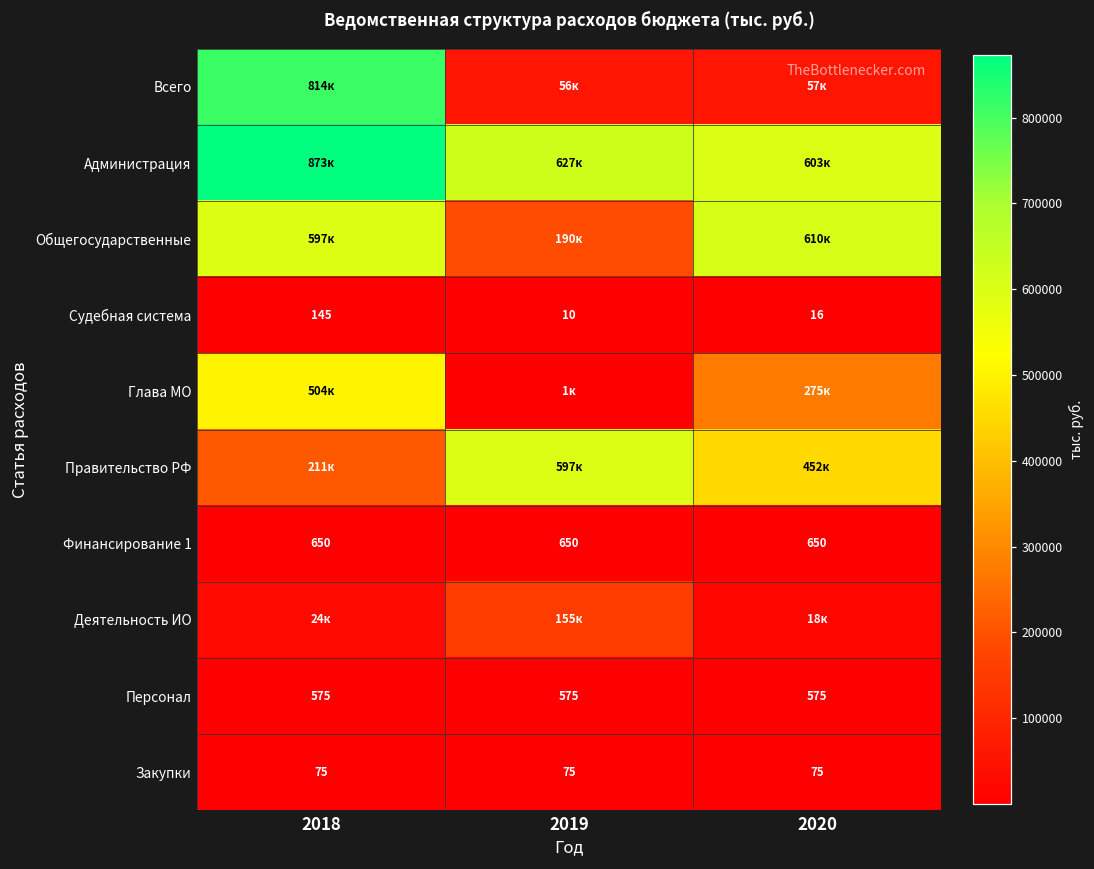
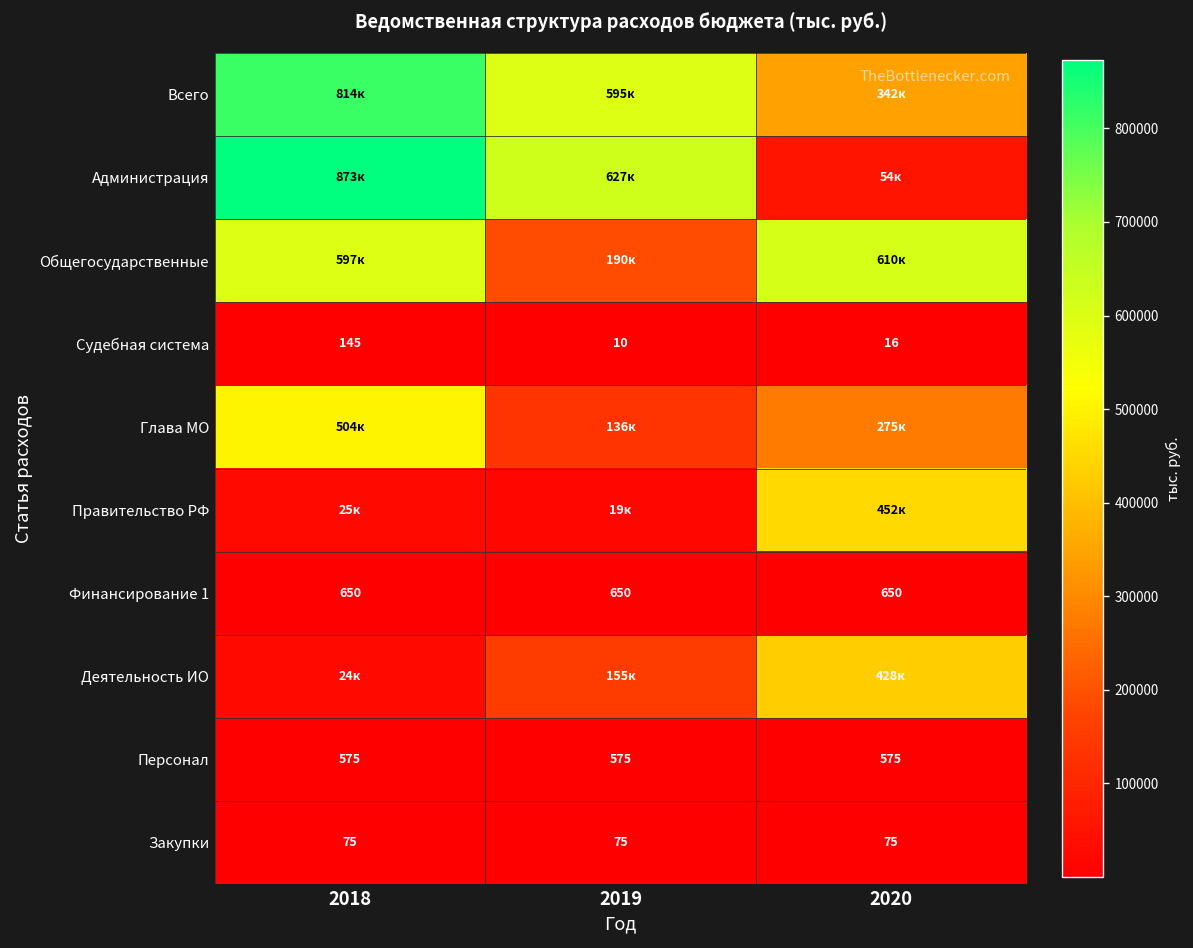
Всего, 2019: 56к -> 595к
Всего, 2020: 57к -> 342к
Администрация, 2020: 603к -> 54к
Глава МО, 2019: 1к -> 136к
Правительство РФ, 2018: 211к -> 25к
Правительство РФ, 2019: 597к -> 19к
Деятельность ИО, 2020: 18к -> 428к
